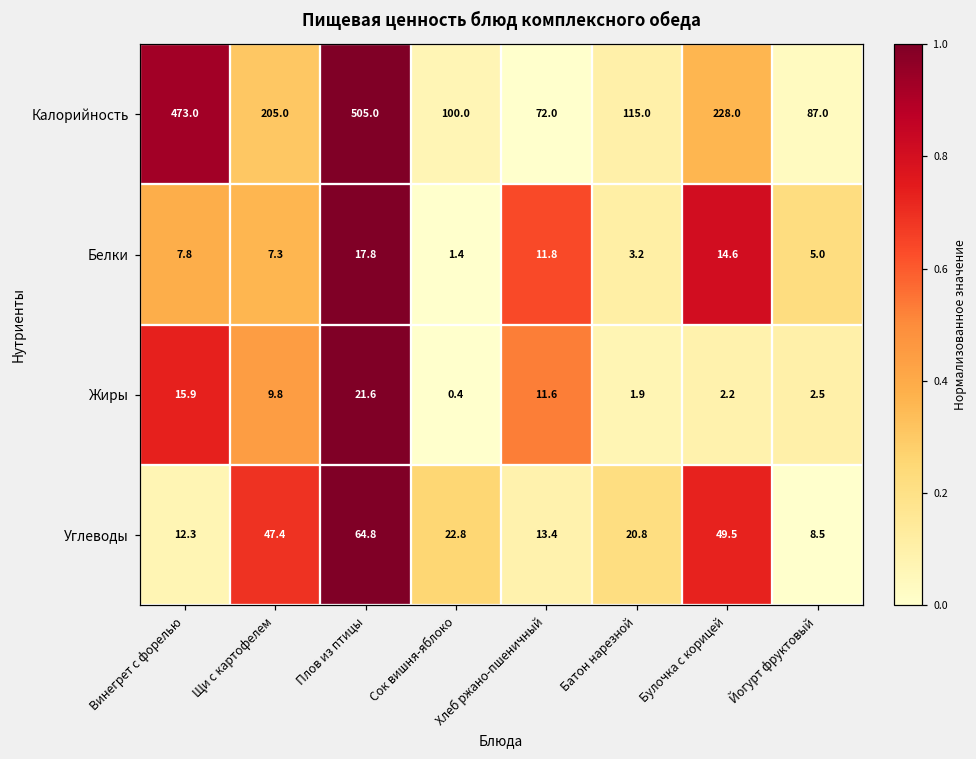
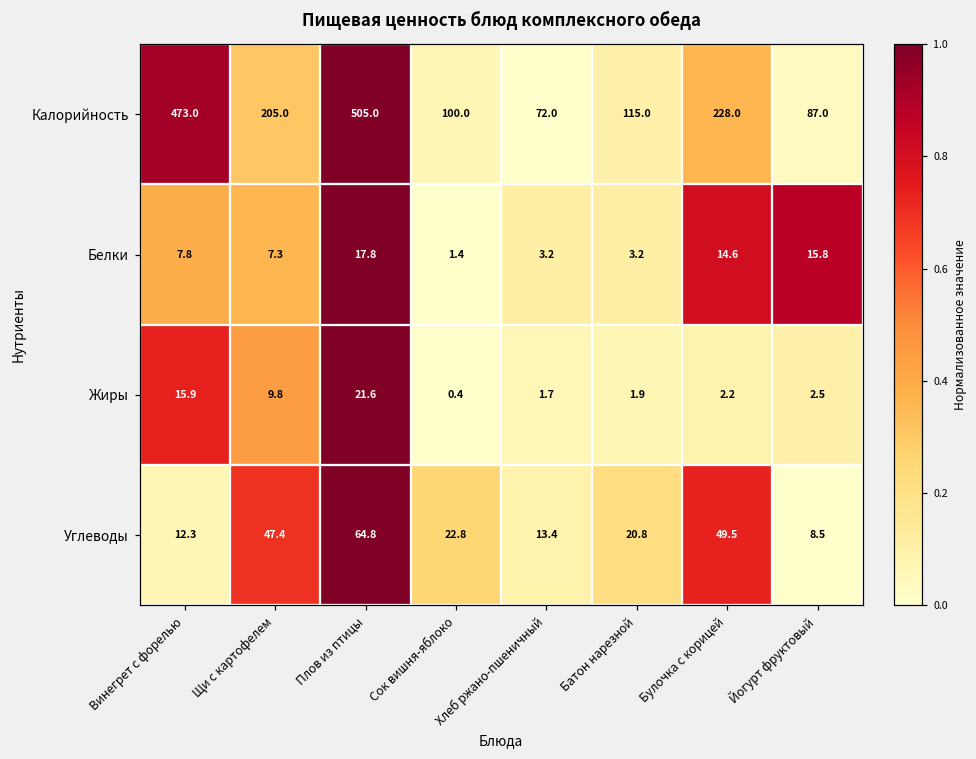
Белки, Хлеб ржано-пшеничный: 11.8 -> 3.2
Белки, Йогурт фруктовый: 5.0 -> 15.8
Жиры, Хлеб ржано-пшеничный: 11.6 -> 1.7
